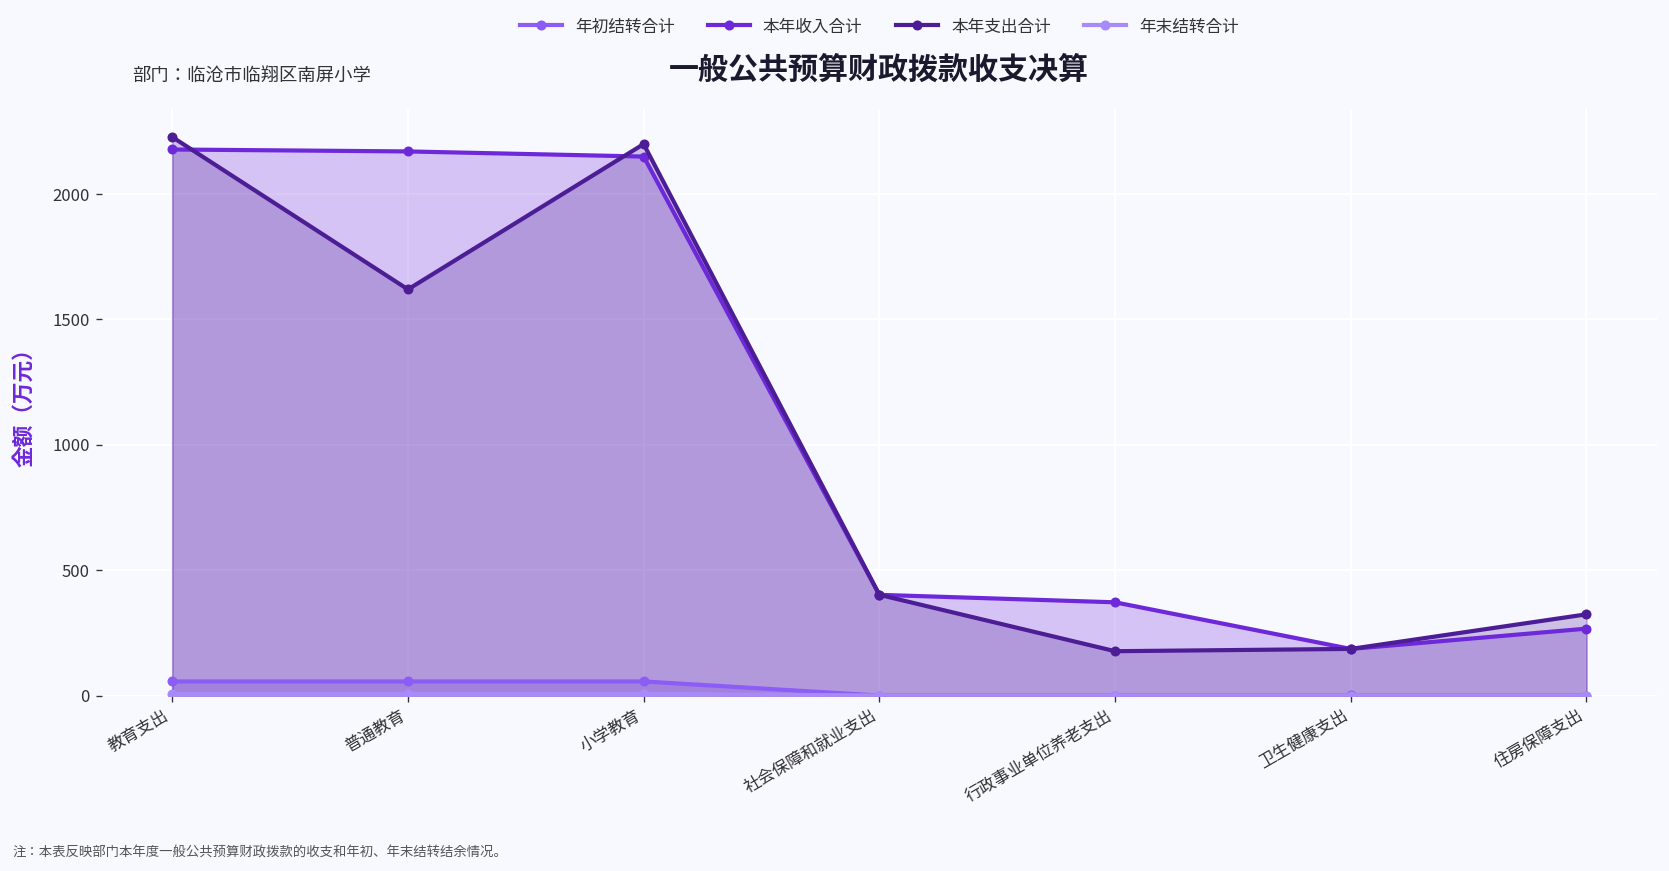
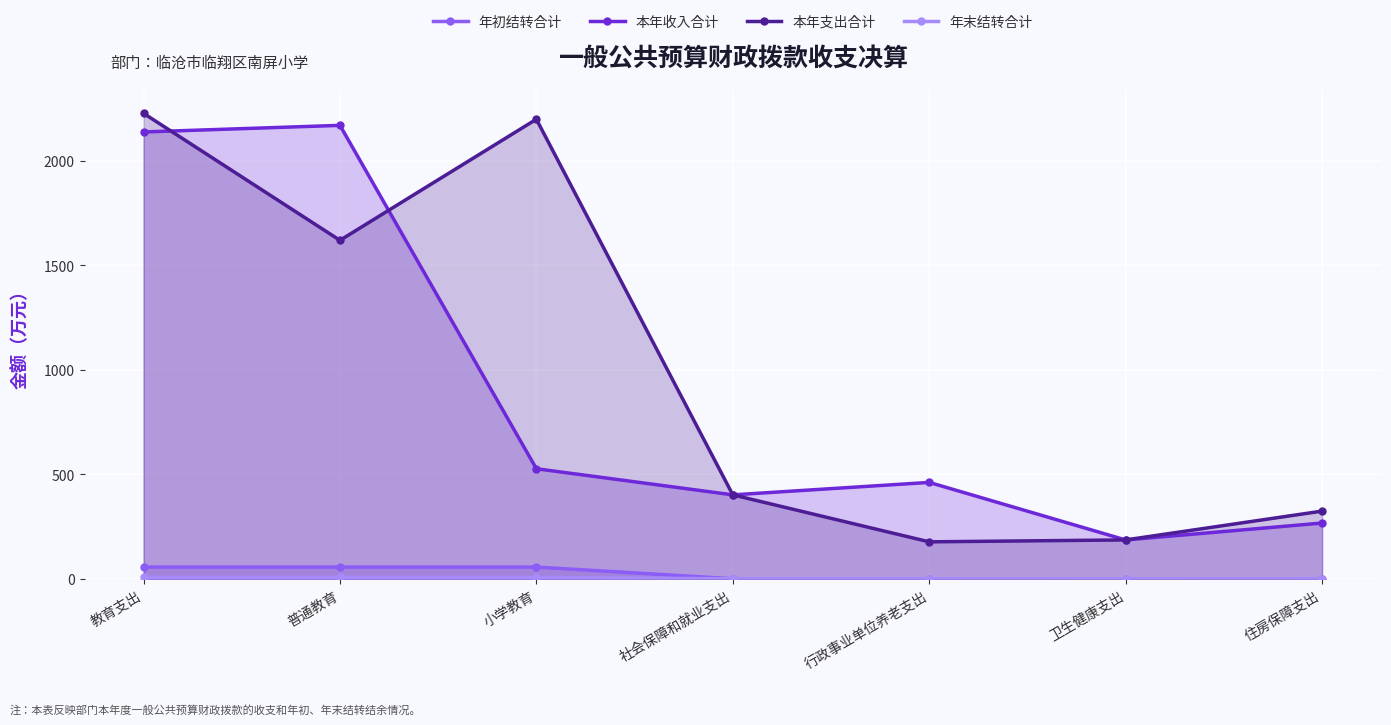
本年收入合计, 教育支出: 2180 -> 2140
本年收入合计, 小学教育: 2150 -> 530
本年收入合计, 行政事业单位养老支出: 370 -> 460
